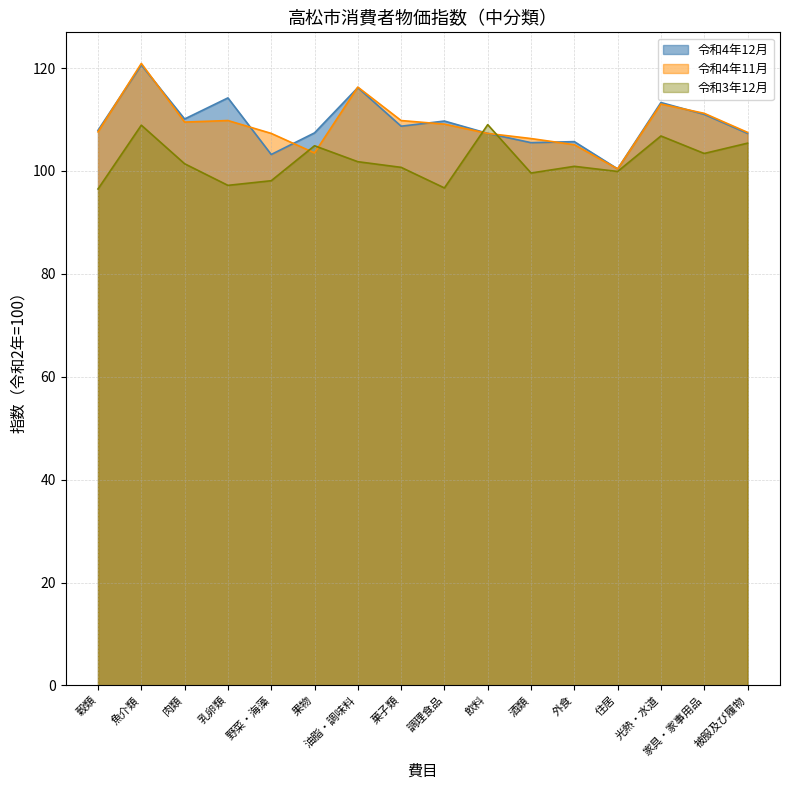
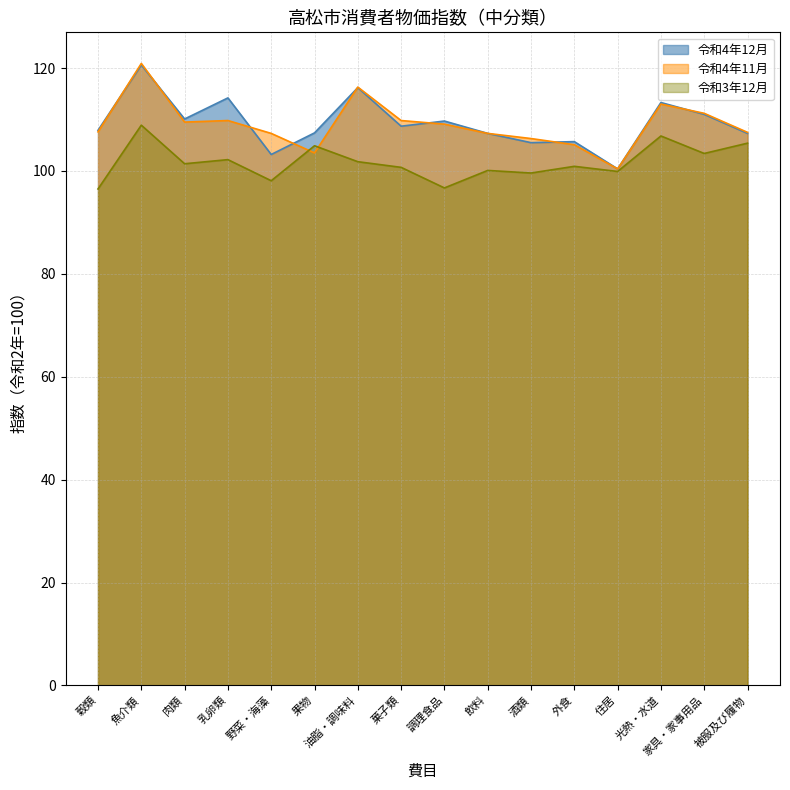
令和3年12月, 乳卵類: 97 -> 102
令和3年12月, 飲料: 109 -> 100
